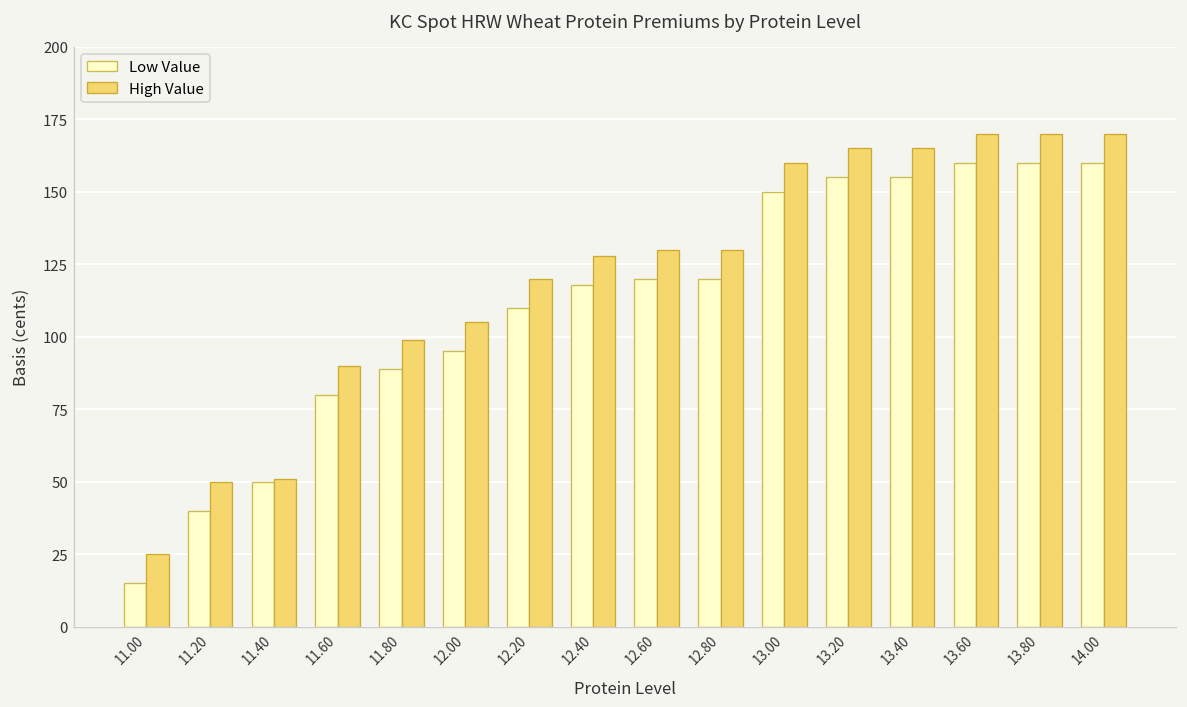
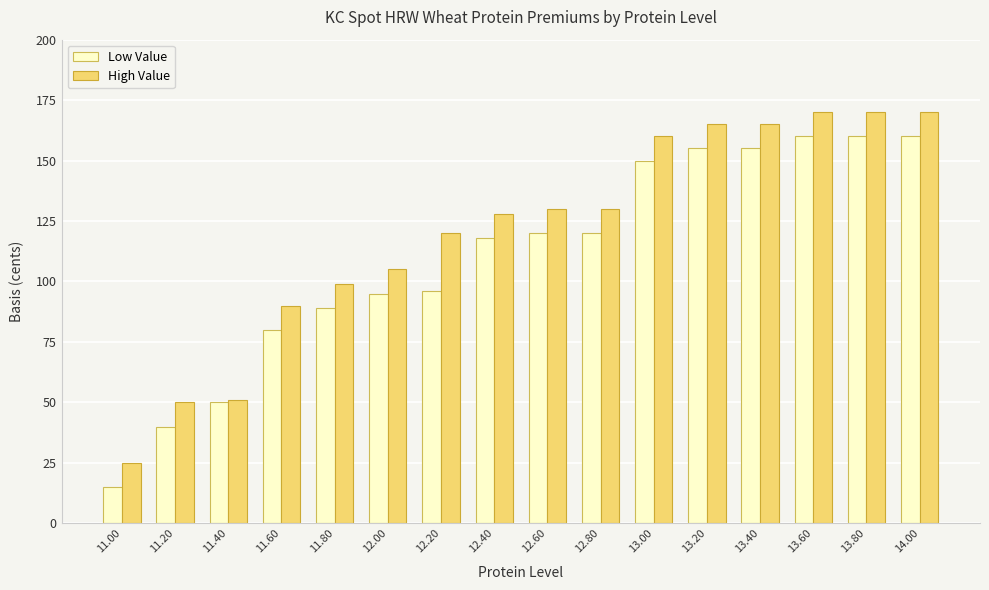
Low Value, 12.20: 110 -> 96
